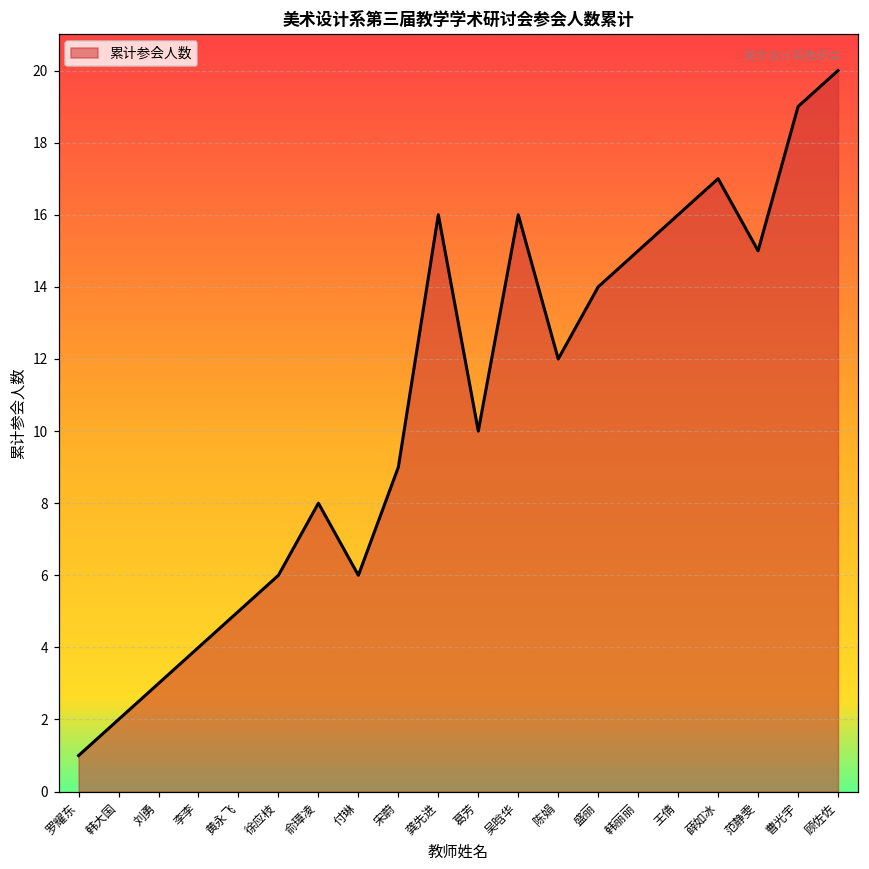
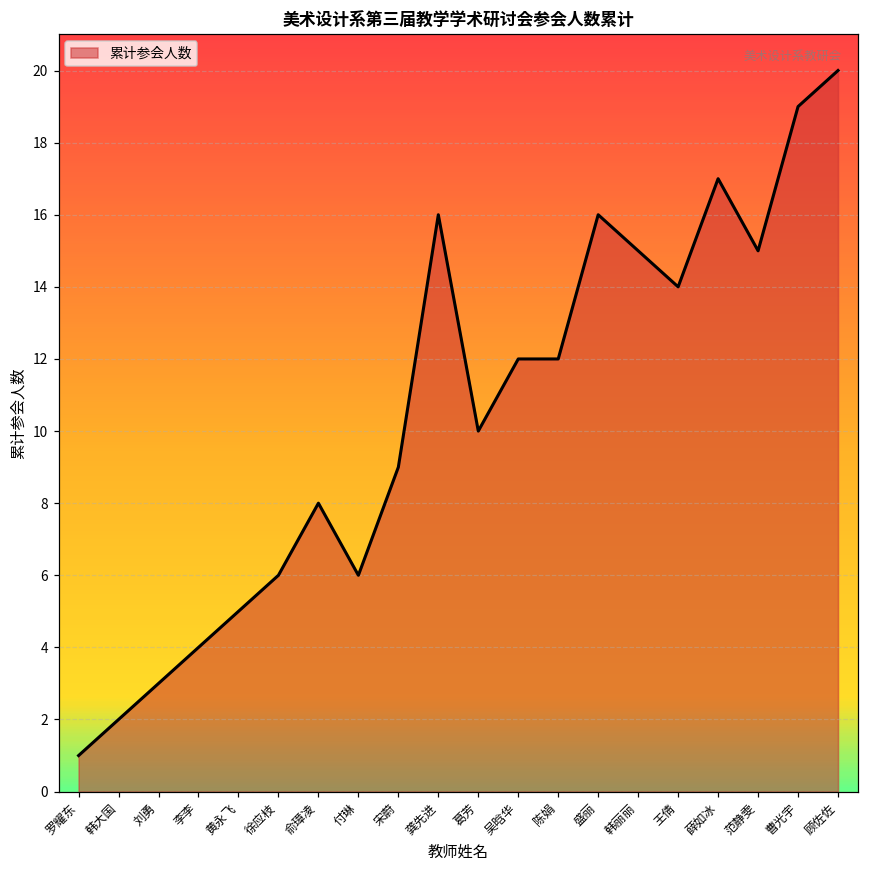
吴晗华: 16 -> 12
盛丽: 14 -> 16
王倩: 16 -> 14
